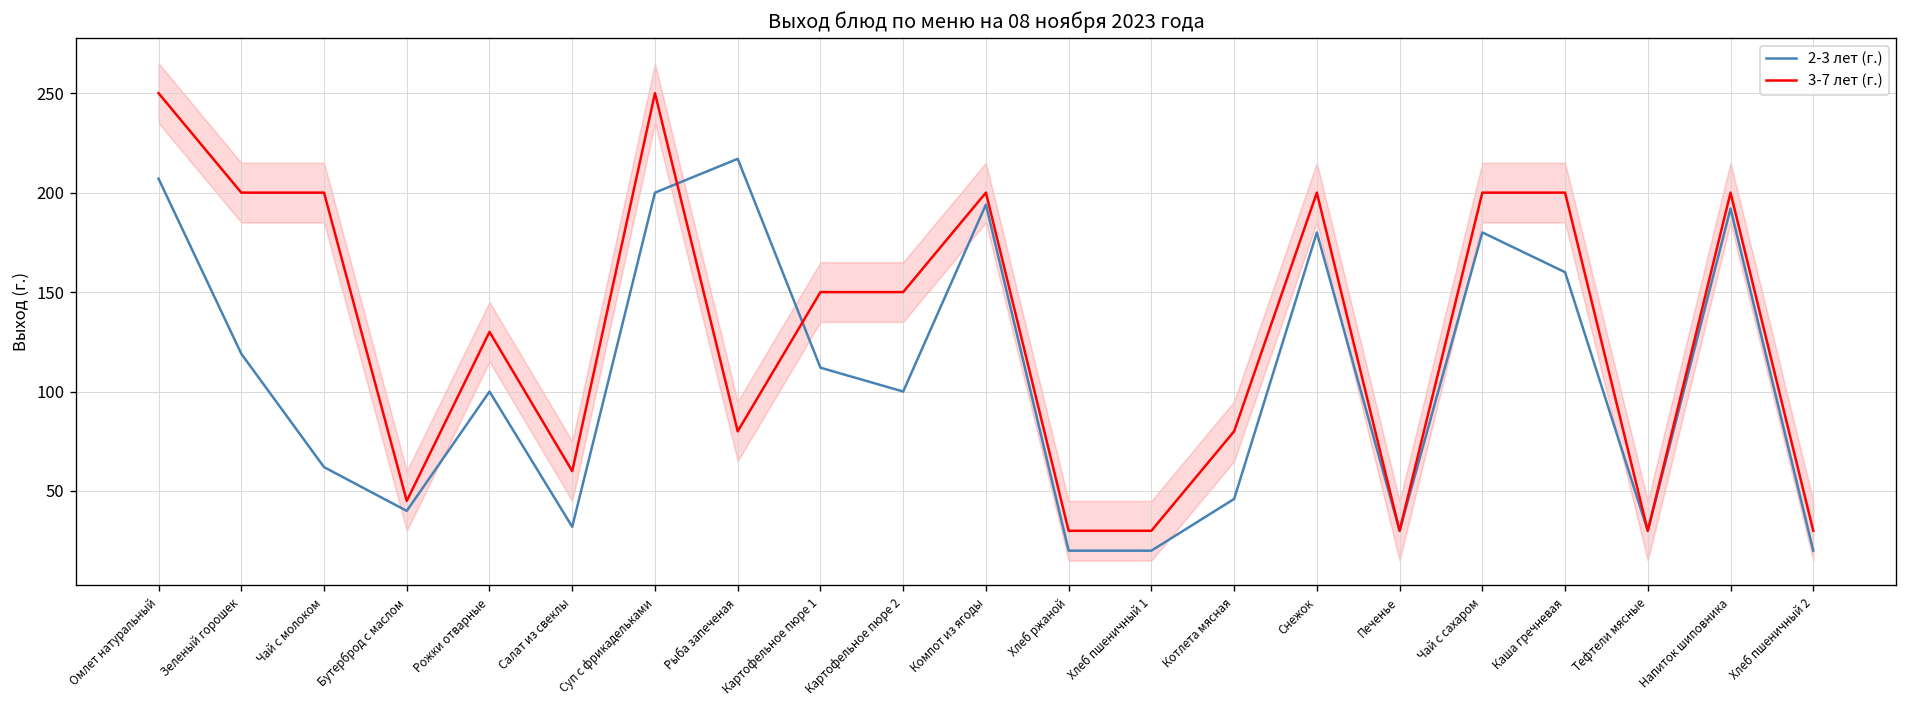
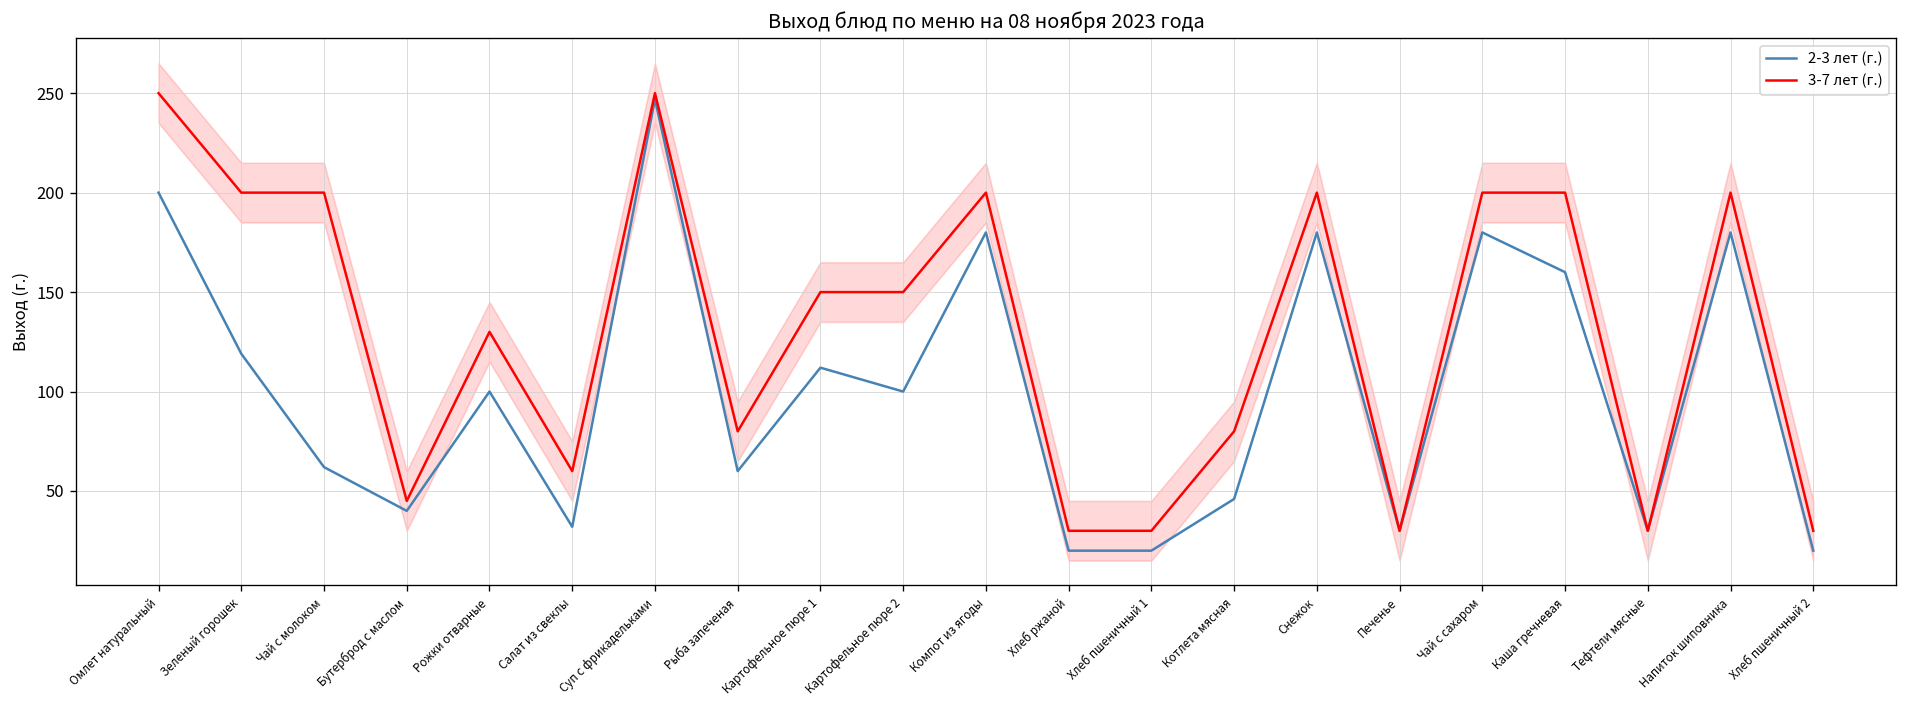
2-3 лет (г.), Омлет натуральный: 207 -> 200
2-3 лет (г.), Суп с фрикадельками: 200 -> 247
2-3 лет (г.), Рыба запеченая: 217 -> 60
2-3 лет (г.), Компот из ягоды: 194 -> 180
2-3 лет (г.), Напиток шиповника: 192 -> 180
